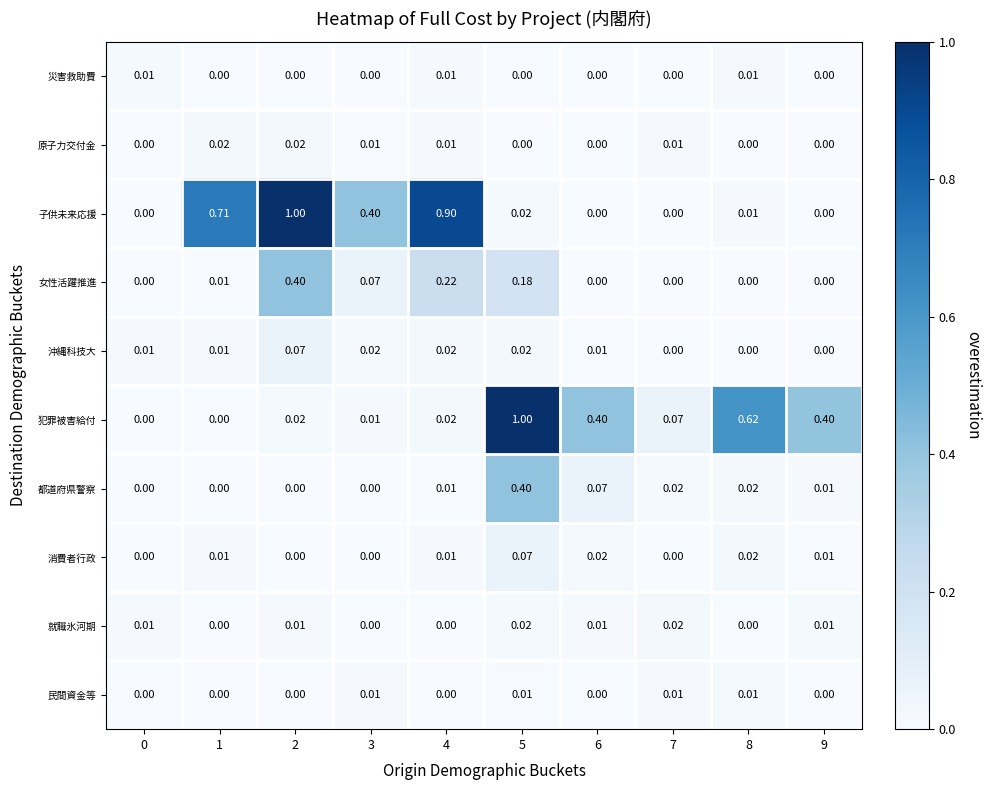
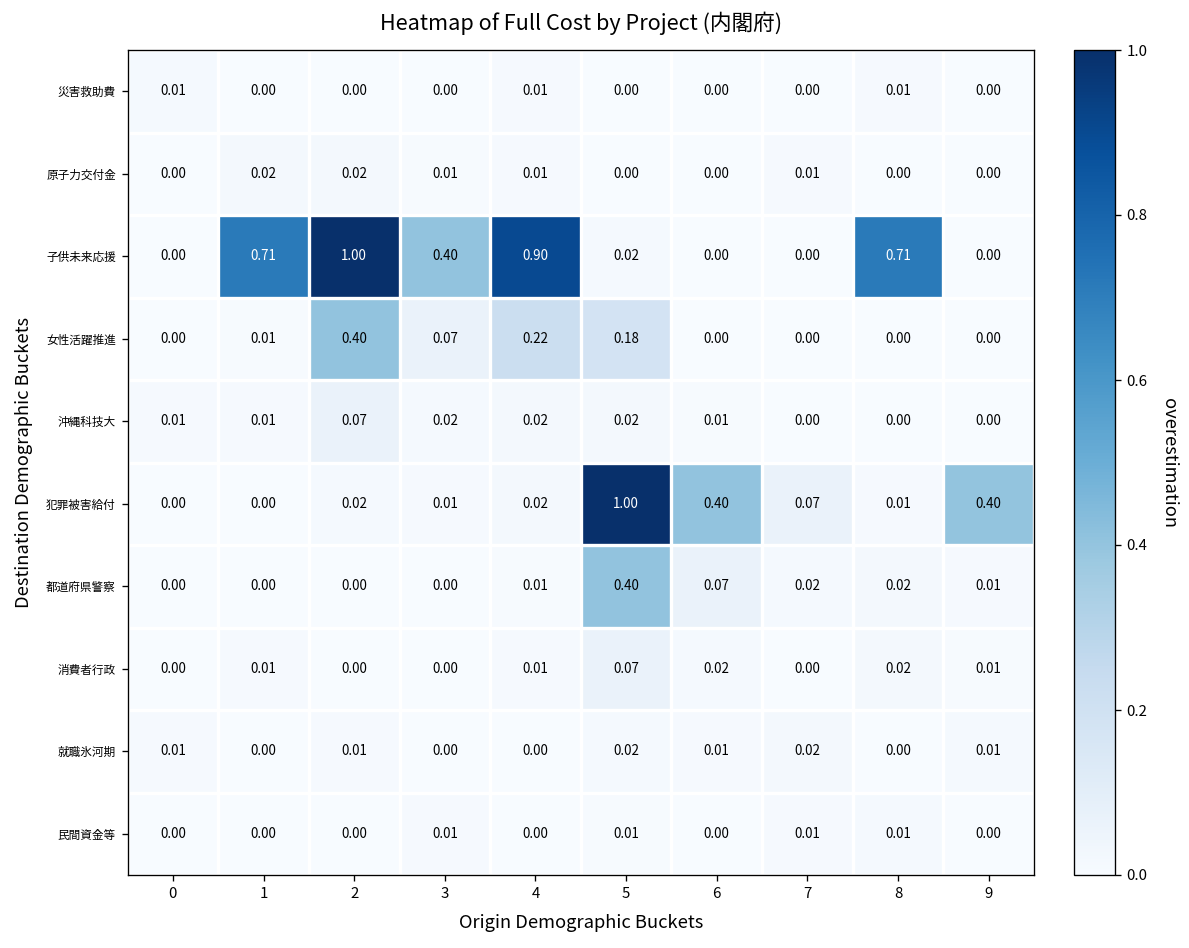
子供未来応援, 8: 0.01 -> 0.71
犯罪被害給付, 8: 0.62 -> 0.01
